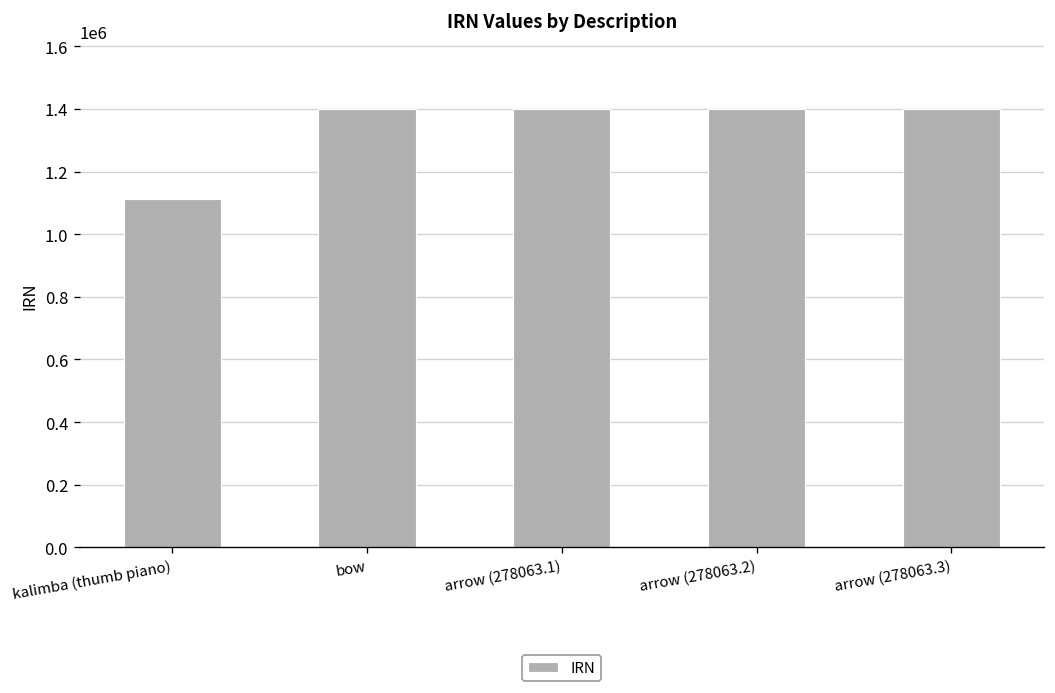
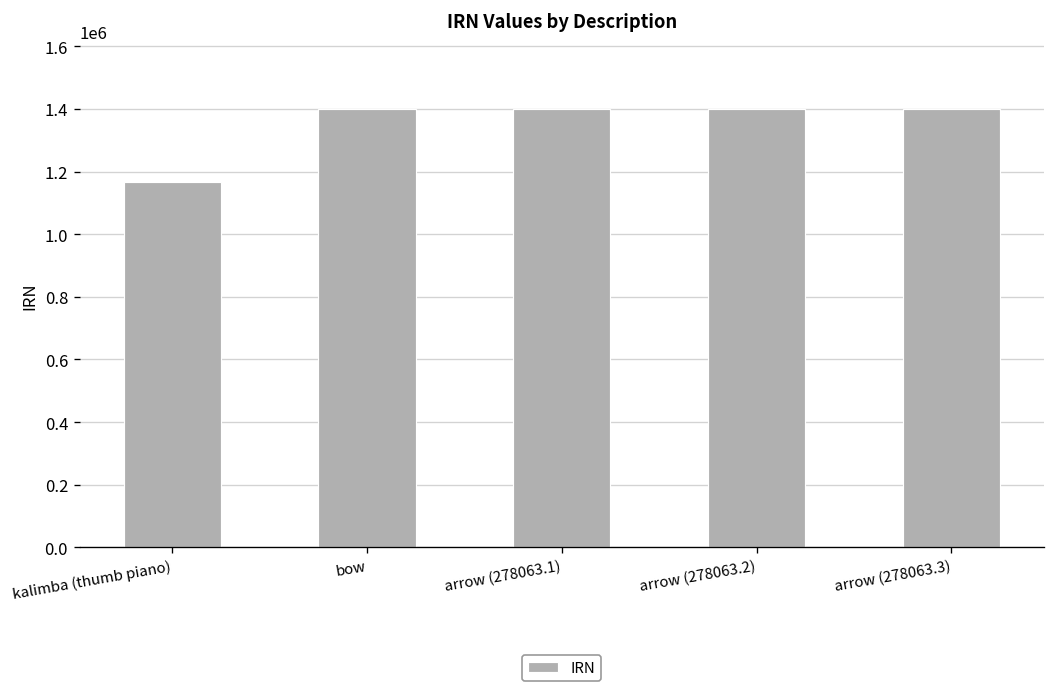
kalimba (thumb piano): 1110000 -> 1170000
